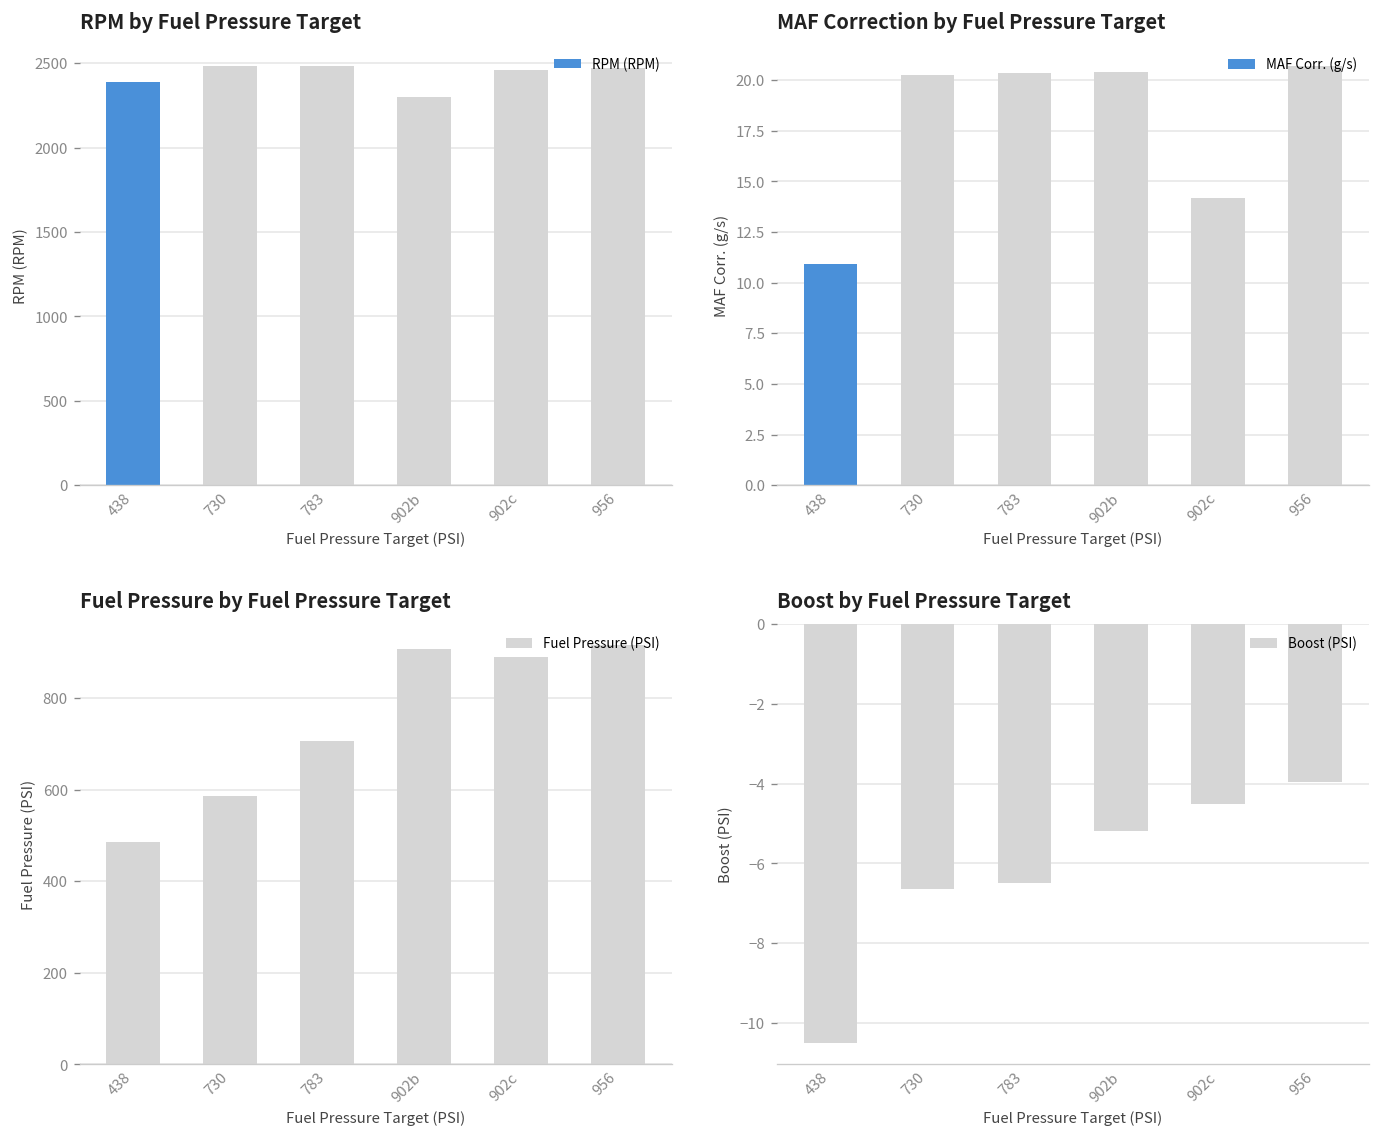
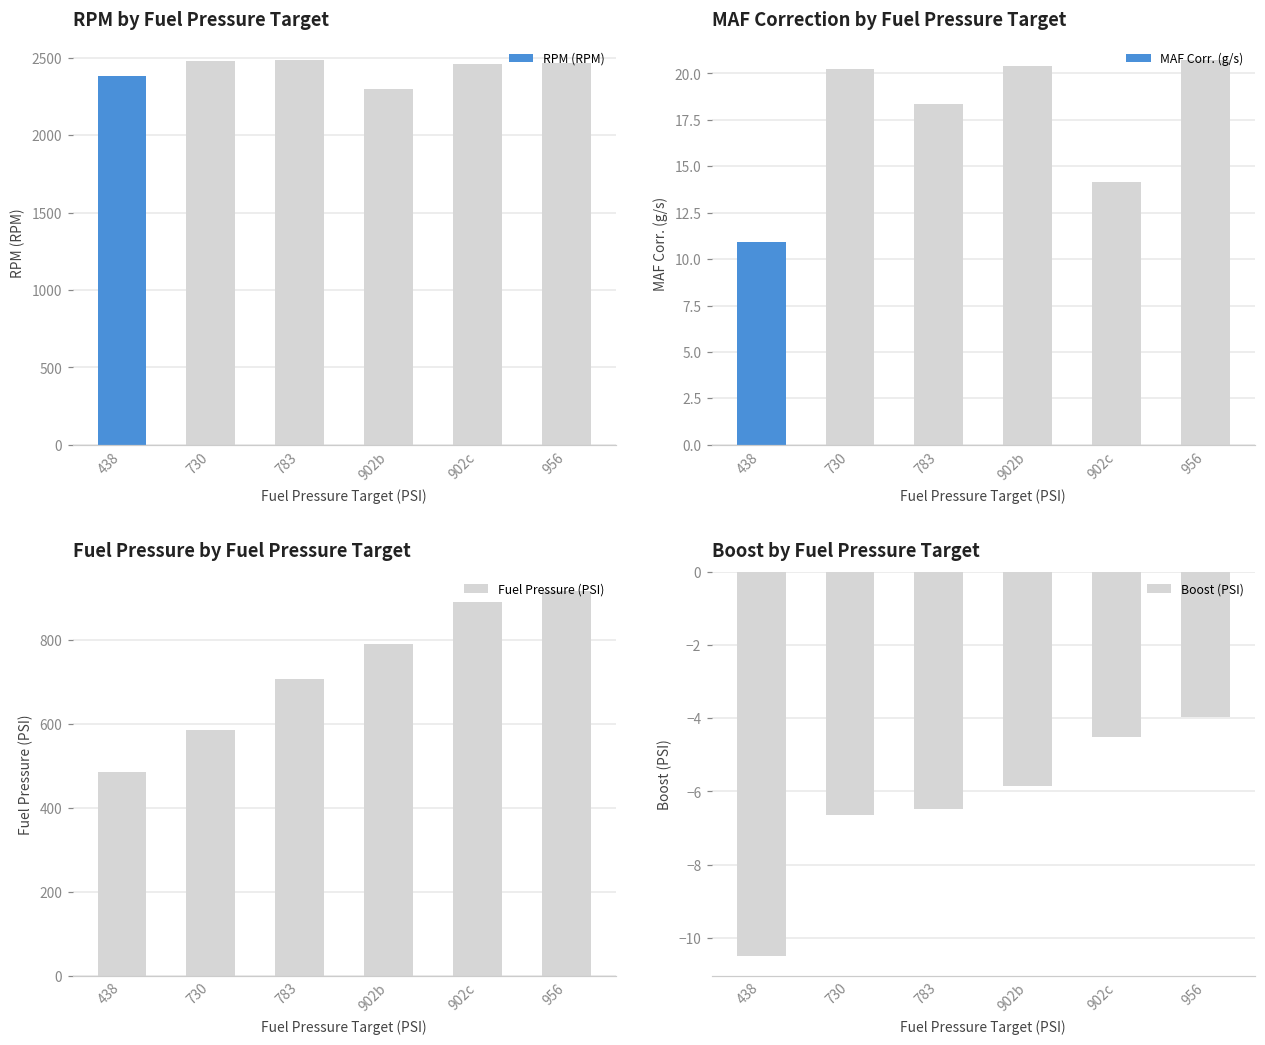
MAF Correction by Fuel Pressure Target, 783: 20.4 -> 18.4
Fuel Pressure by Fuel Pressure Target, 902b: 910 -> 790
Boost by Fuel Pressure Target, 902b: -5.2 -> -5.9
